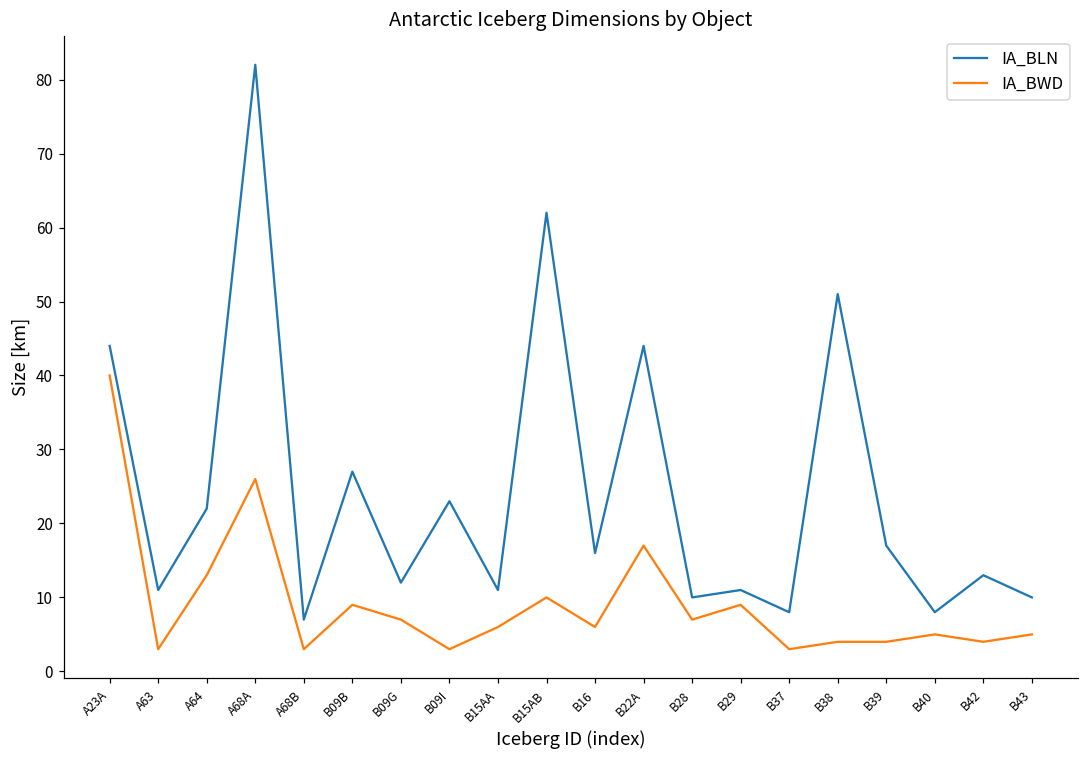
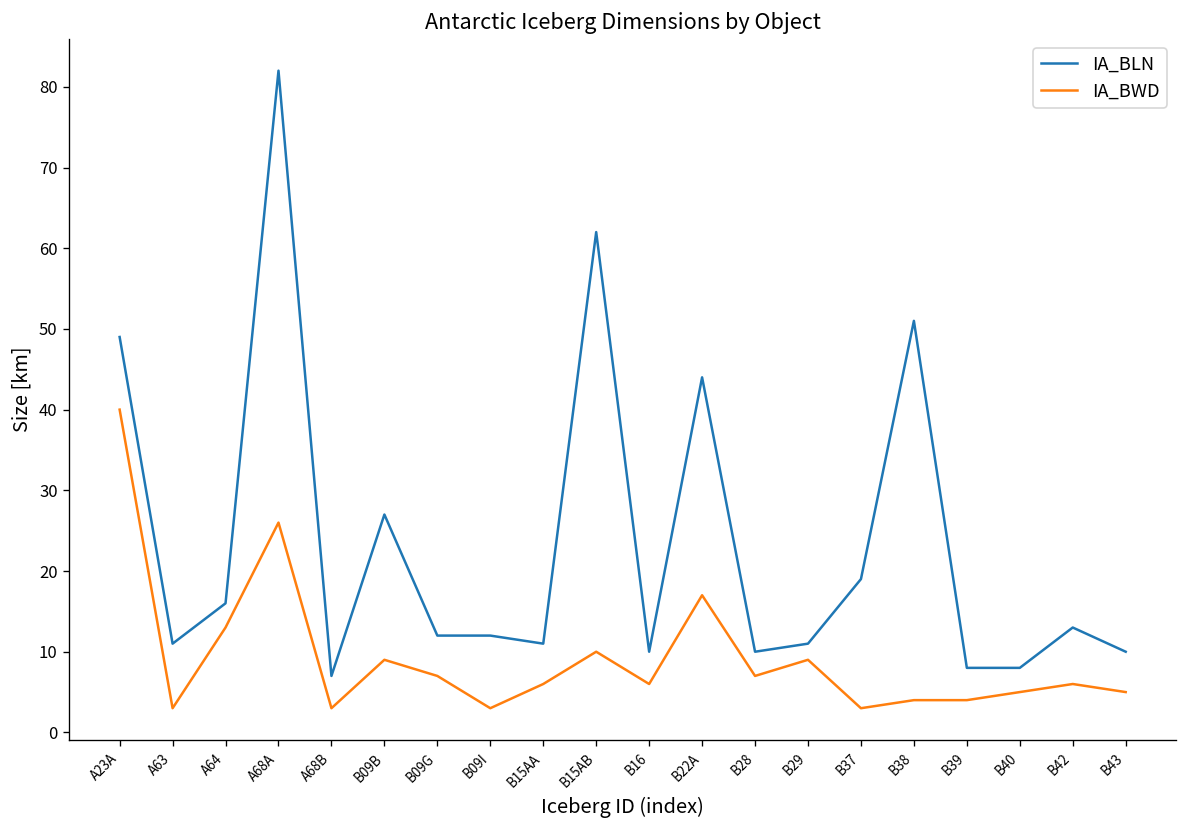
IA_BLN, A23A: 44 -> 49
IA_BLN, A64: 22 -> 16
IA_BLN, B09I: 23 -> 12
IA_BLN, B16: 16 -> 10
IA_BLN, B37: 8 -> 19
IA_BLN, B39: 17 -> 8
IA_BWD, B42: 4 -> 6
